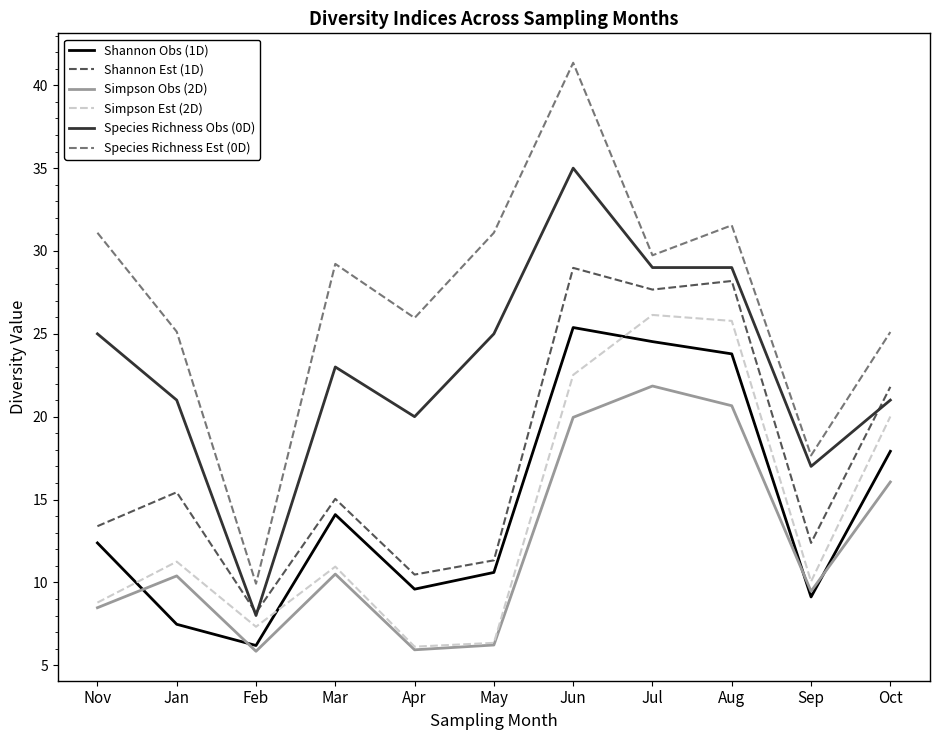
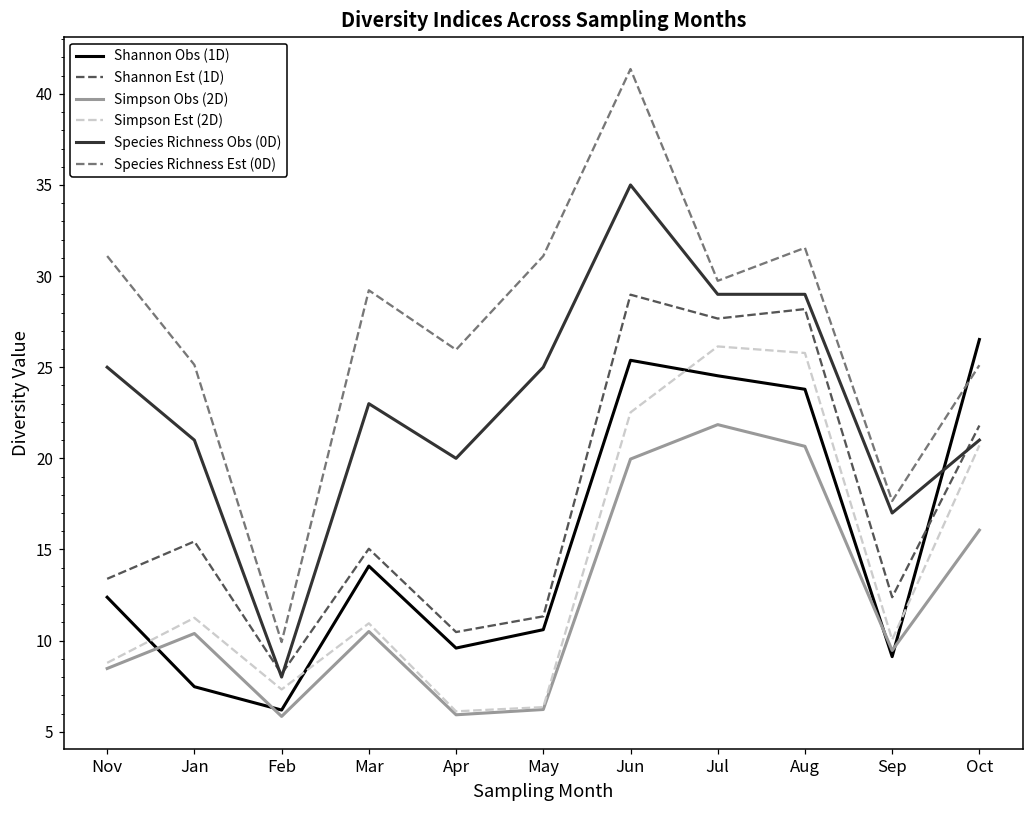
Shannon Obs (1D), Oct: 17.9 -> 26.5
Simpson Est (2D), Oct: 20.0 -> 20.7
